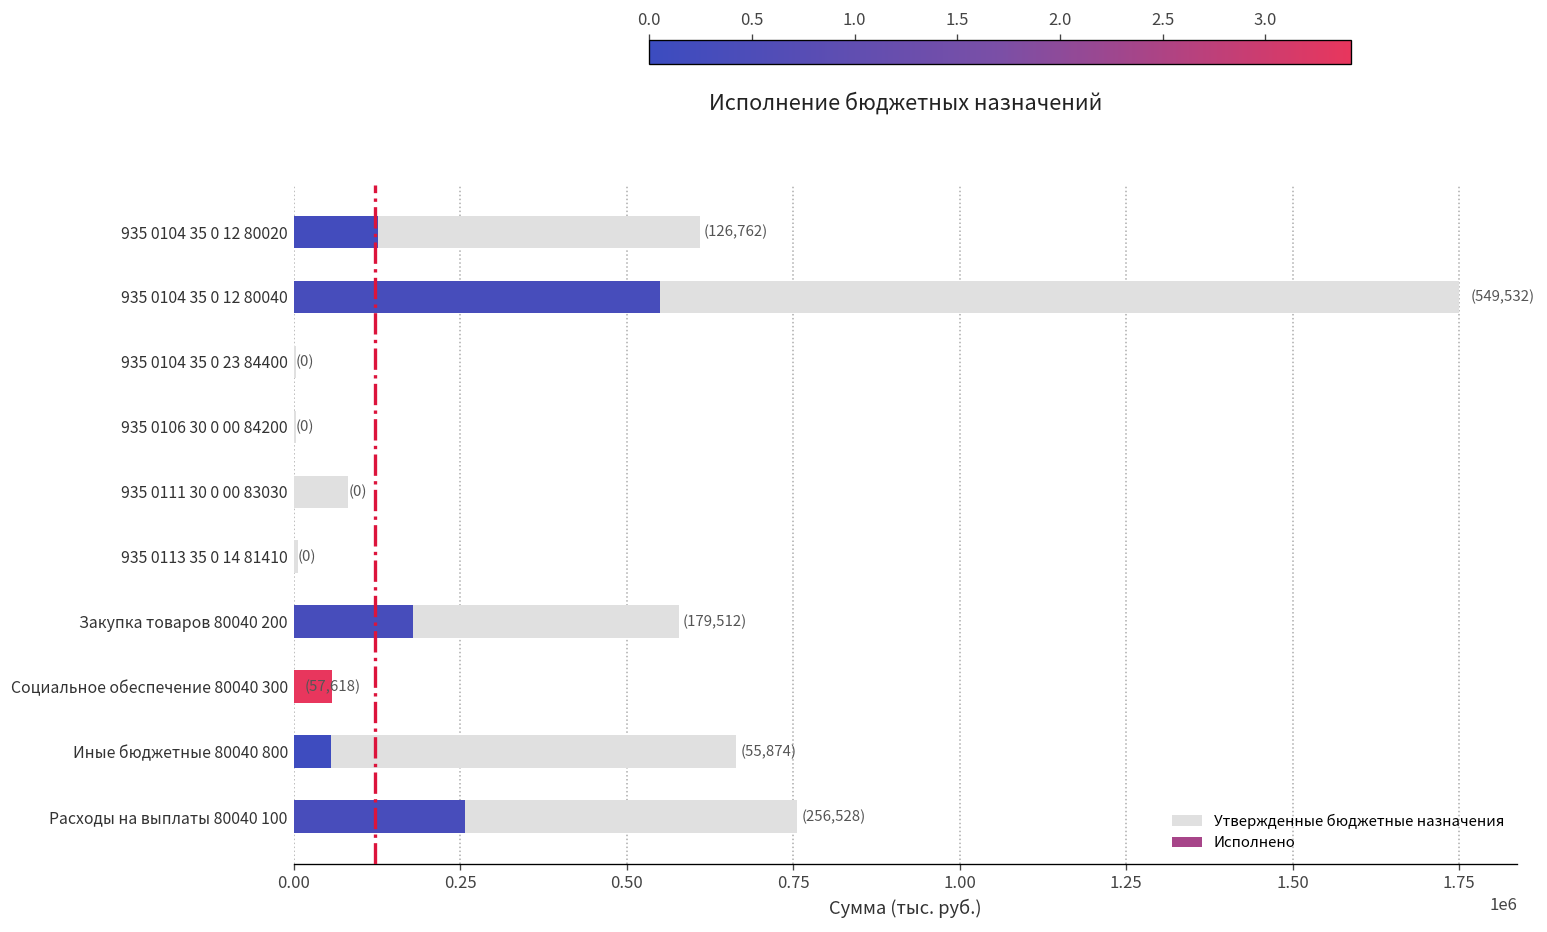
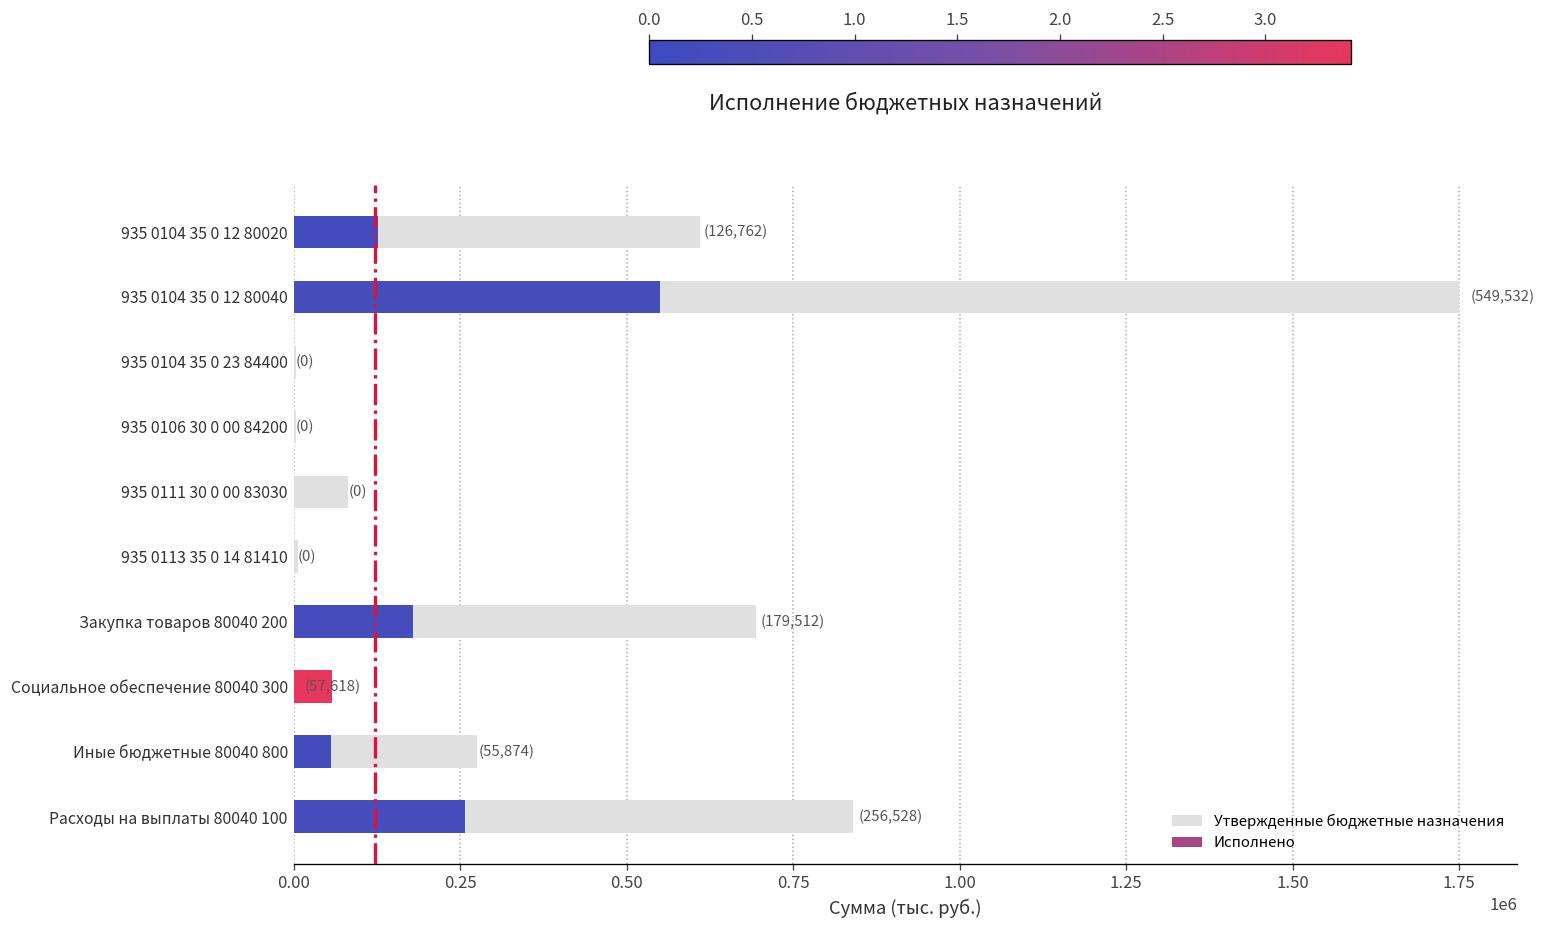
Утвержденные бюджетные назначения, Закупка товаров 80040 200: 580000 -> 690000
Утвержденные бюджетные назначения, Иные бюджетные 80040 800: 660000 -> 270000
Утвержденные бюджетные назначения, Расходы на выплаты 80040 100: 760000 -> 840000
